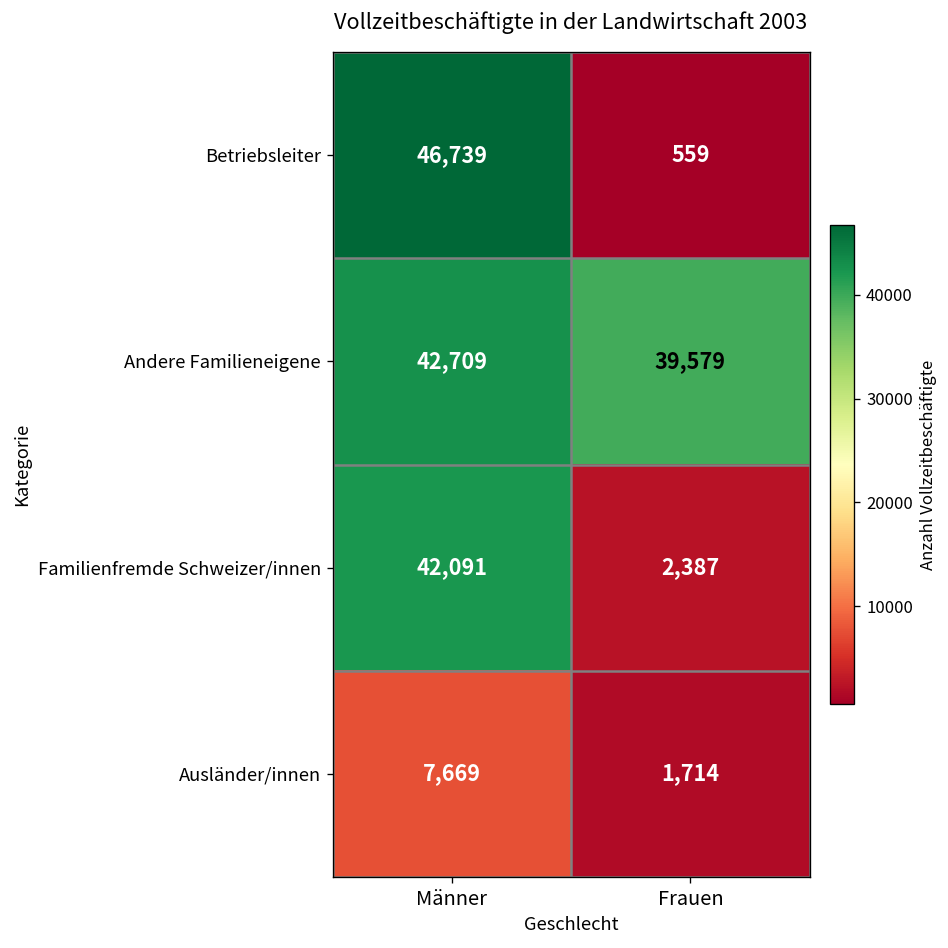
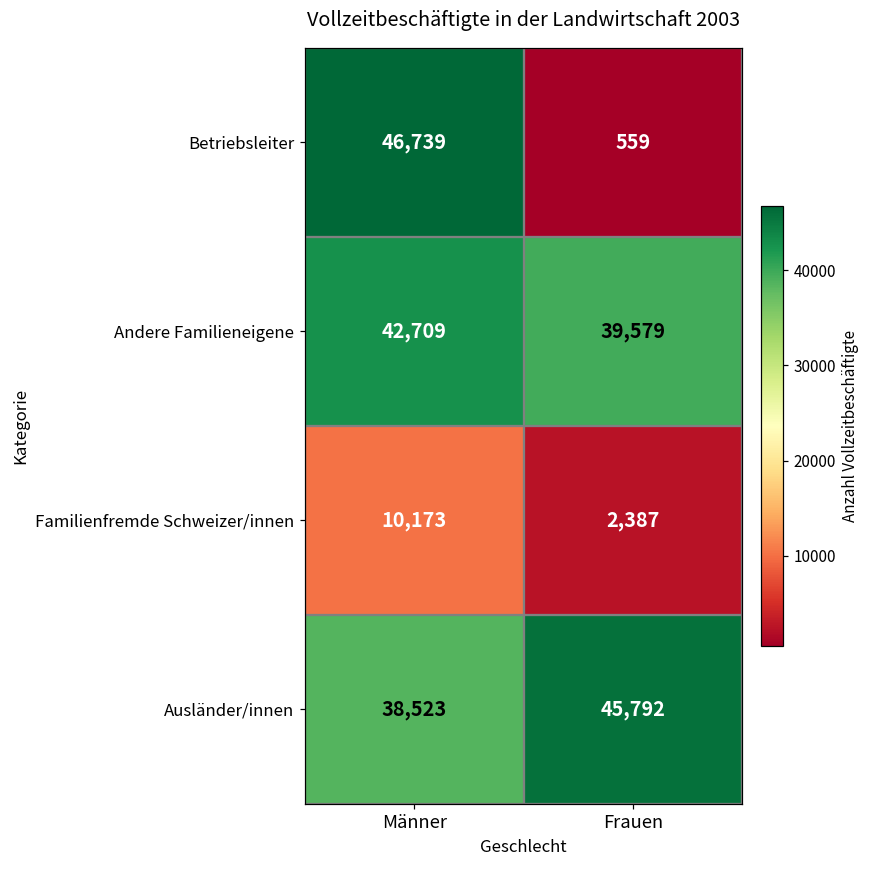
Familienfremde Schweizer/innen, Männer: 42,091 -> 10,173
Ausländer/innen, Männer: 7,669 -> 38,523
Ausländer/innen, Frauen: 1,714 -> 45,792
